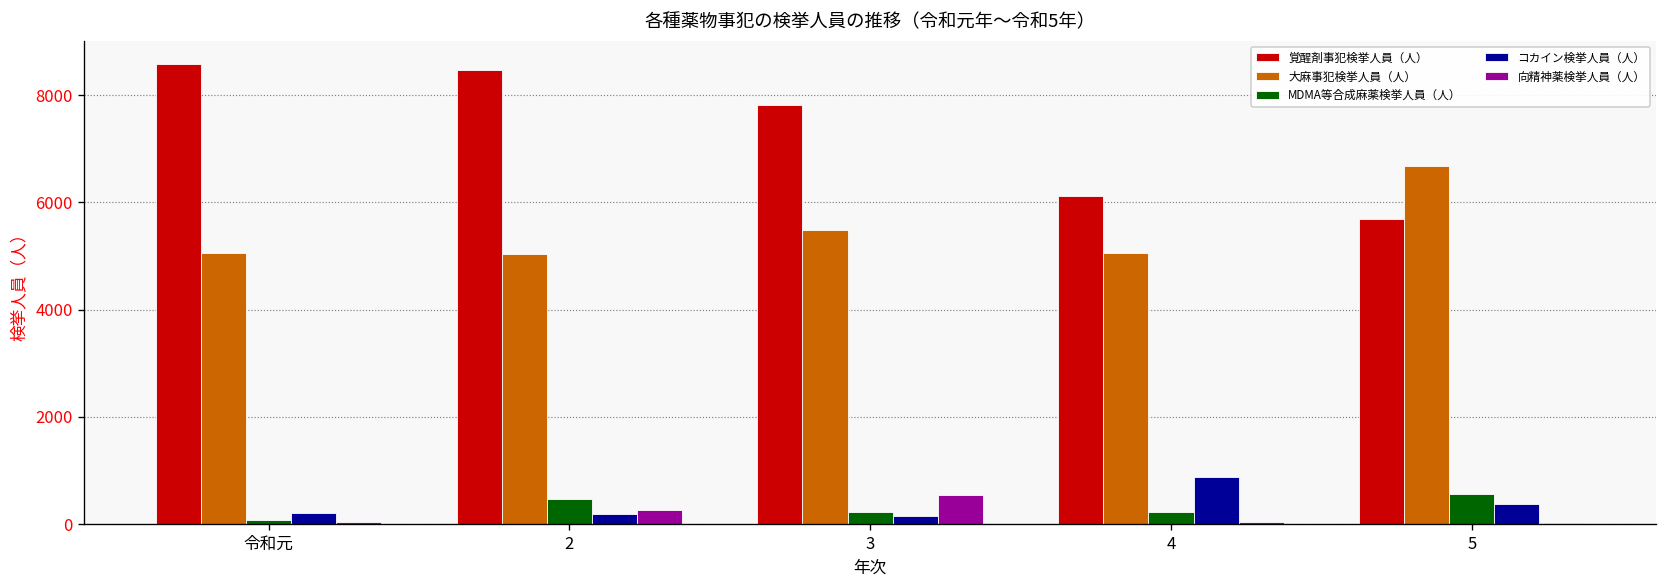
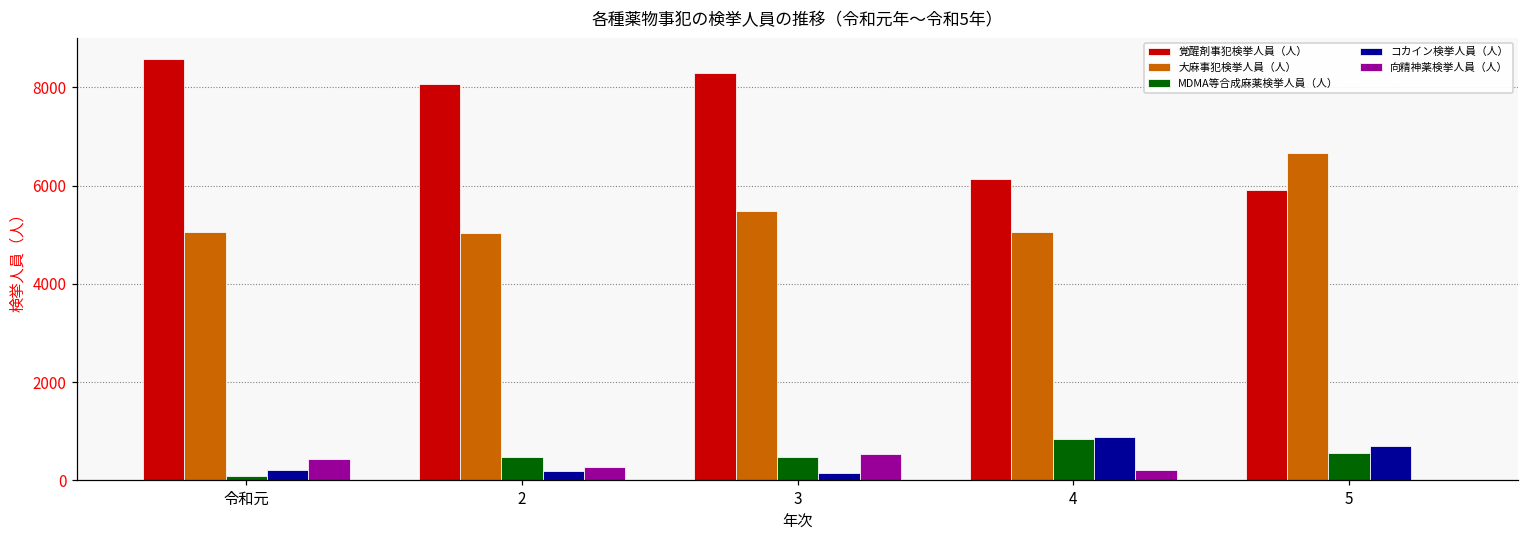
向精神薬検挙人員（人）, 令和元: 0 -> 400
覚醒剤事犯検挙人員（人）, 2: 8500 -> 8100
覚醒剤事犯検挙人員（人）, 3: 7800 -> 8300
MDMA等合成麻薬検挙人員（人）, 3: 200 -> 500
MDMA等合成麻薬検挙人員（人）, 4: 200 -> 800
向精神薬検挙人員（人）, 4: 0 -> 200
覚醒剤事犯検挙人員（人）, 5: 5700 -> 5900
コカイン検挙人員（人）, 5: 400 -> 700
